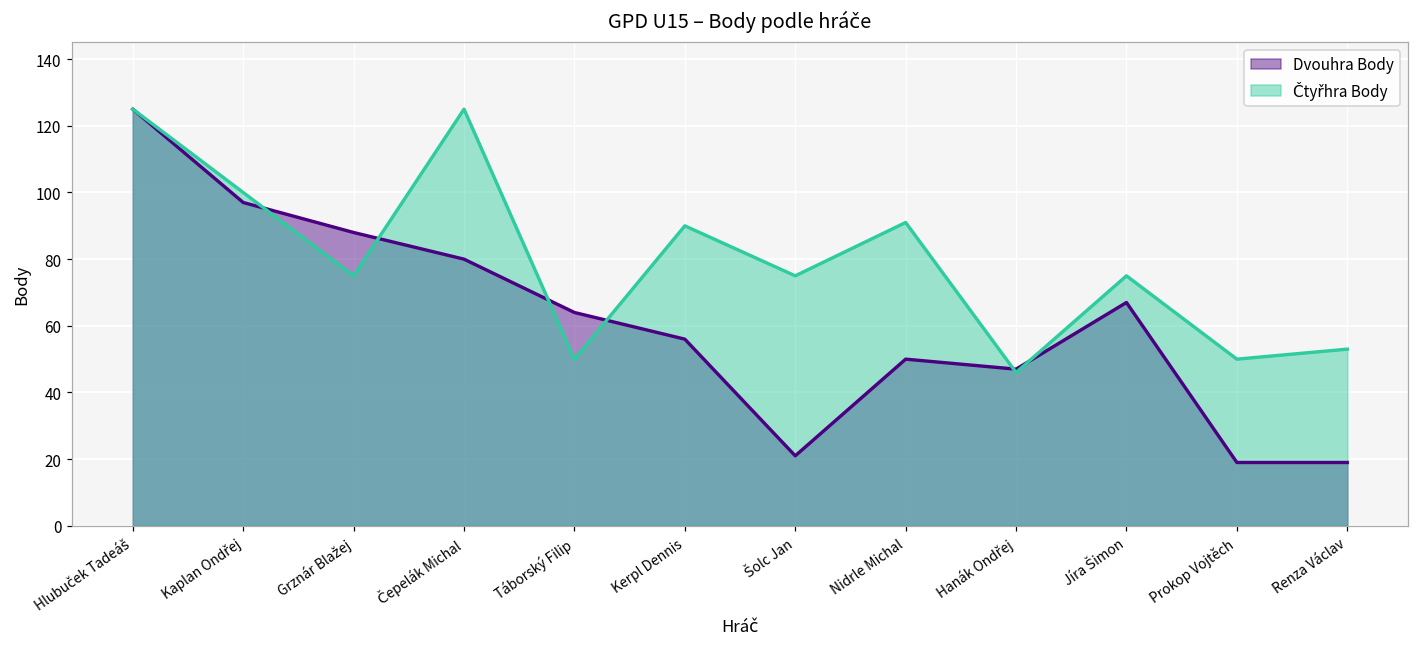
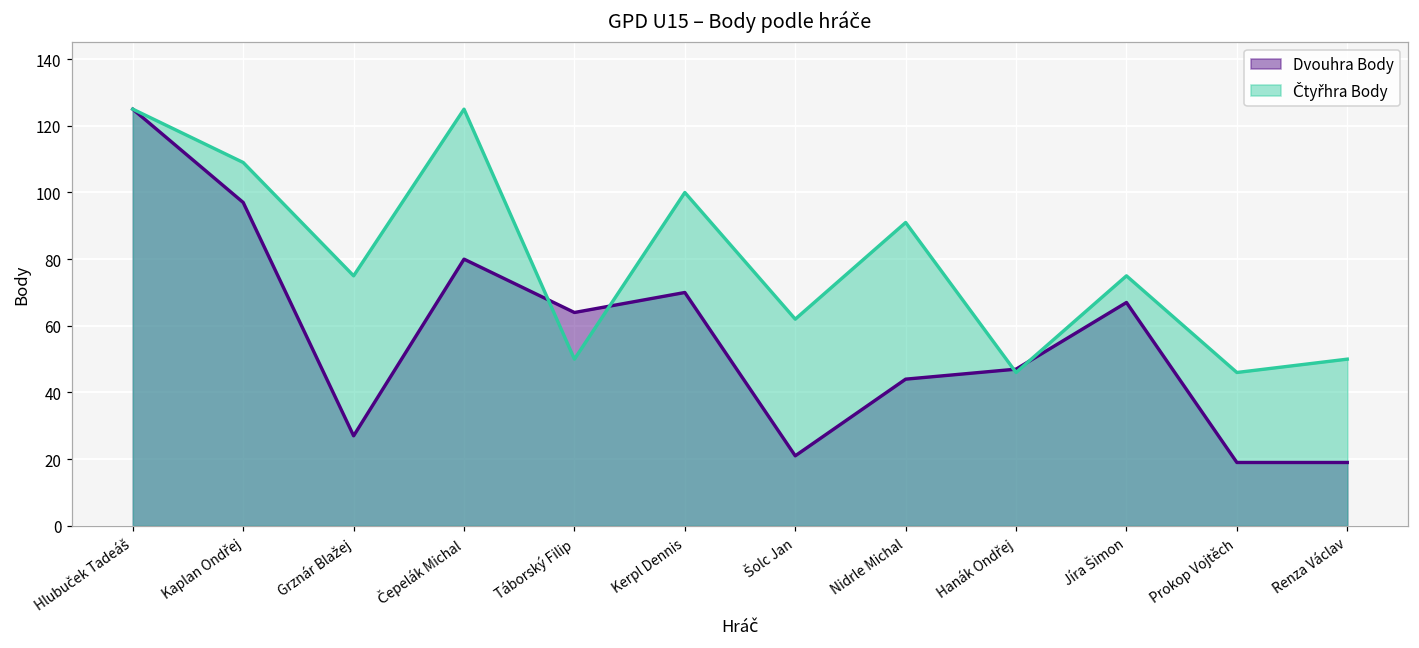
Čtyřhra Body, Kaplan Ondřej: 100 -> 109
Dvouhra Body, Grznár Blažej: 88 -> 27
Dvouhra Body, Kerpl Dennis: 56 -> 70
Čtyřhra Body, Kerpl Dennis: 90 -> 100
Čtyřhra Body, Šolc Jan: 75 -> 62
Dvouhra Body, Nidrle Michal: 50 -> 44
Čtyřhra Body, Prokop Vojtěch: 50 -> 46
Čtyřhra Body, Renza Václav: 53 -> 50
